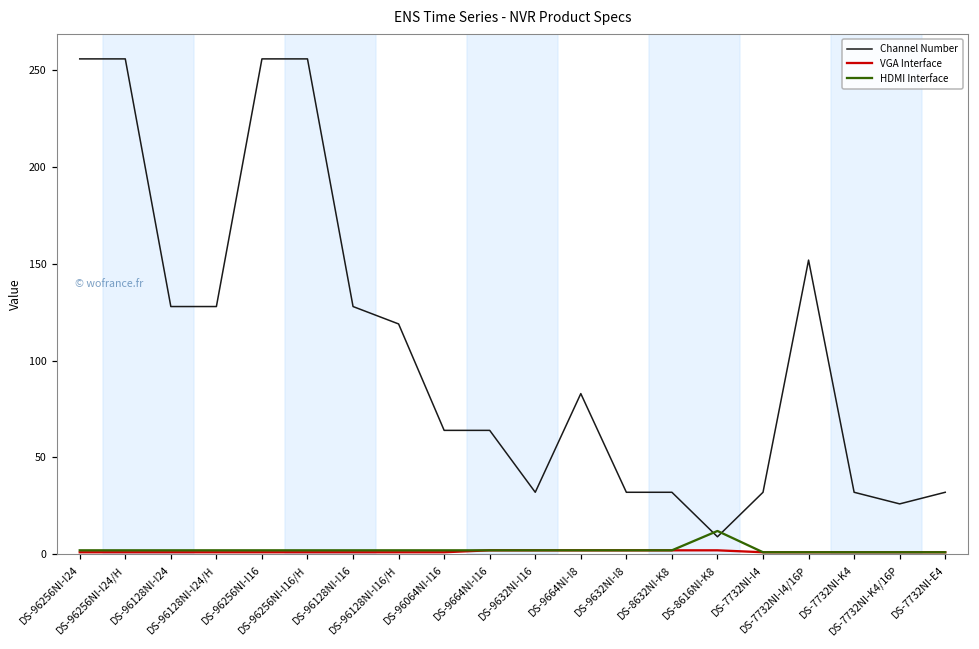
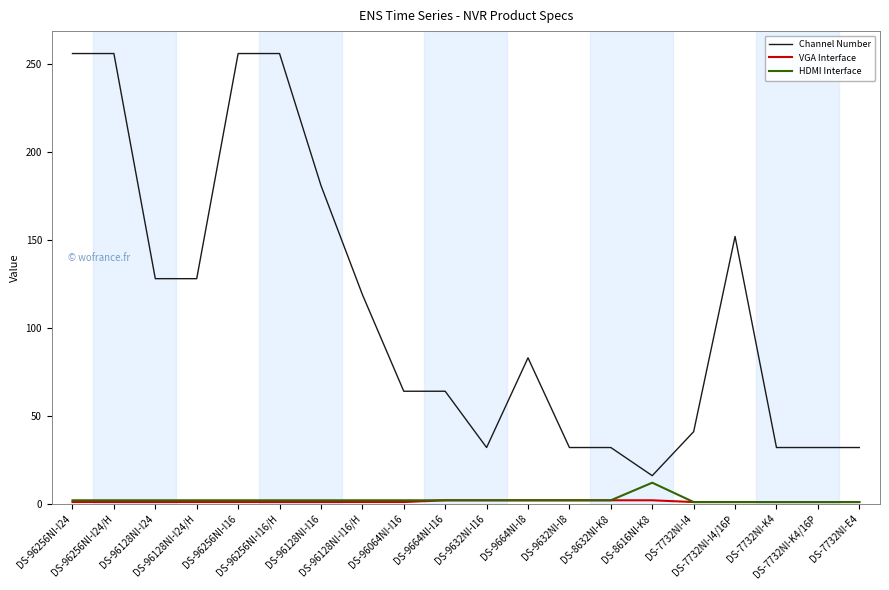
Channel Number, DS-96128NI-I16: 128 -> 181
Channel Number, DS-8616NI-K8: 9 -> 16
Channel Number, DS-7732NI-I4: 32 -> 41
Channel Number, DS-7732NI-K4/16P: 26 -> 32
